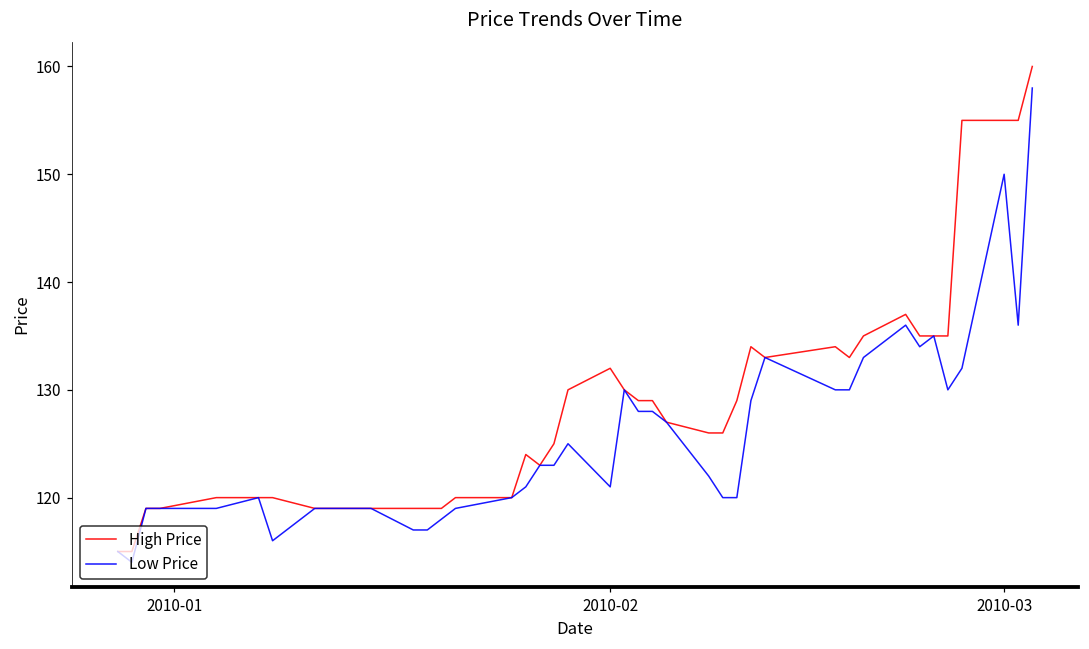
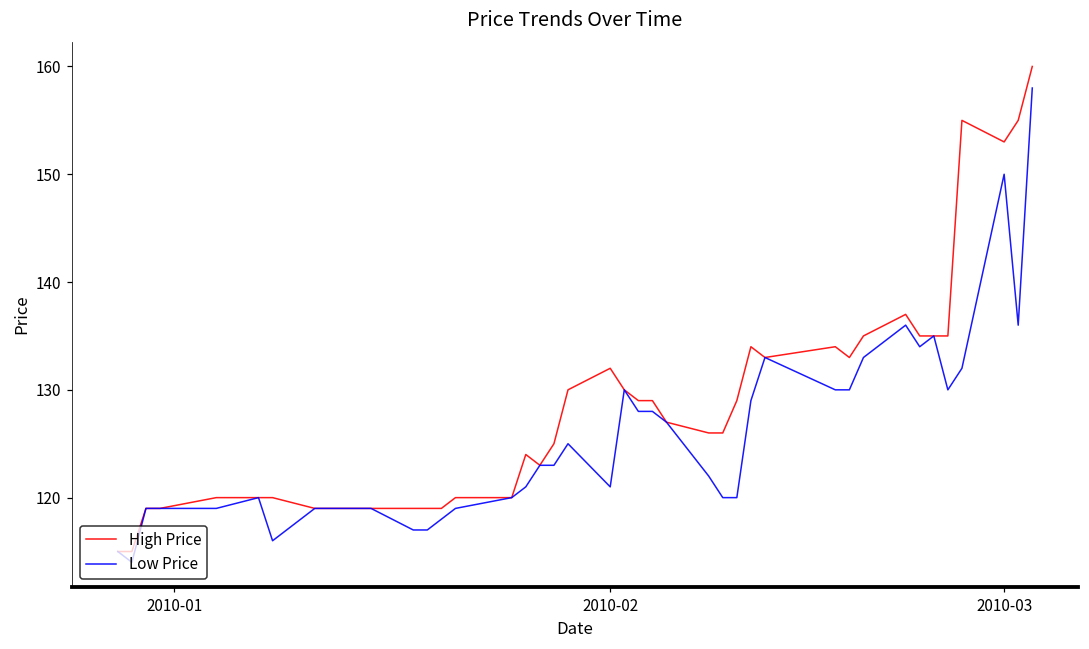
High Price, 2010-03: 155 -> 153
